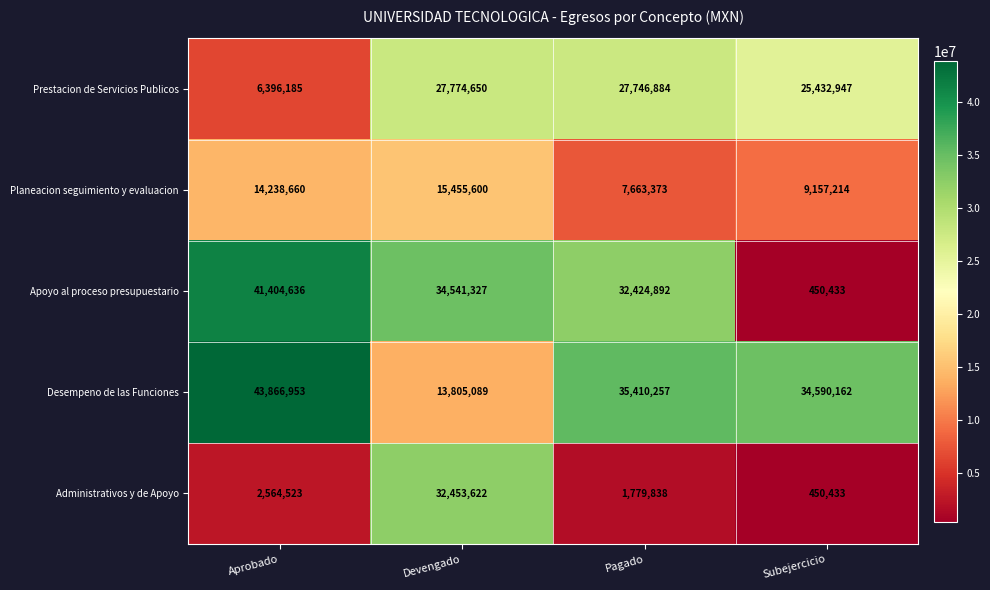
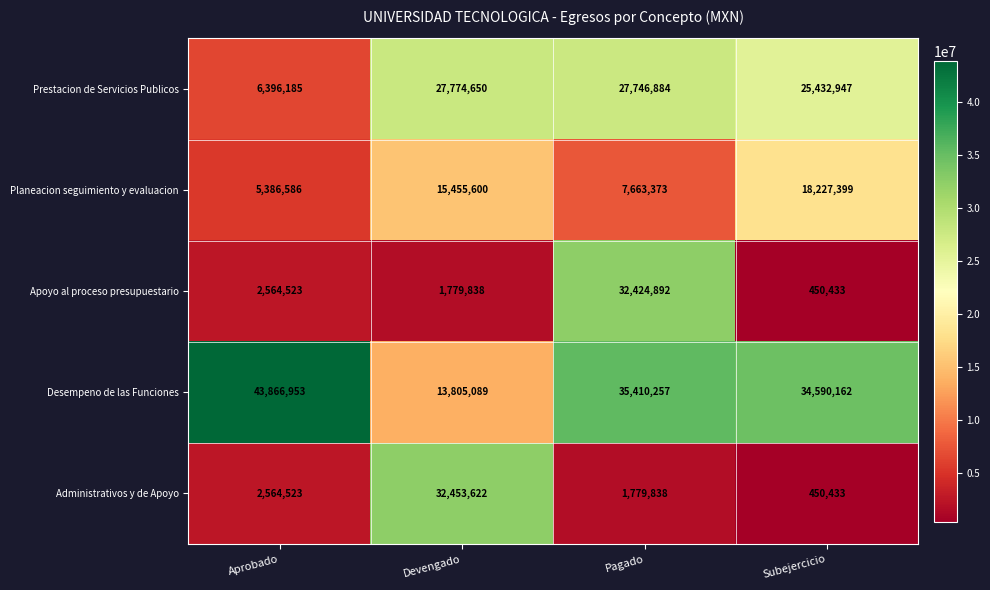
Planeacion seguimiento y evaluacion, Aprobado: 14,238,660 -> 5,386,586
Planeacion seguimiento y evaluacion, Subejercicio: 9,157,214 -> 18,227,399
Apoyo al proceso presupuestario, Aprobado: 41,404,636 -> 2,564,523
Apoyo al proceso presupuestario, Devengado: 34,541,327 -> 1,779,838
